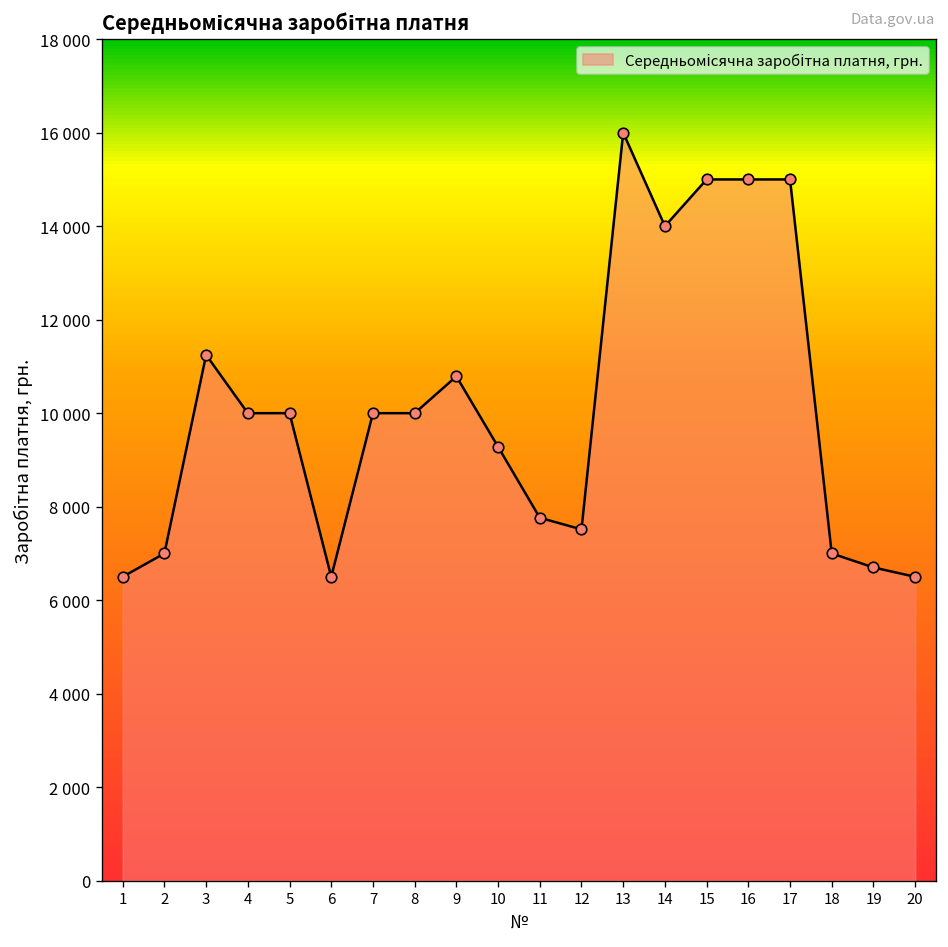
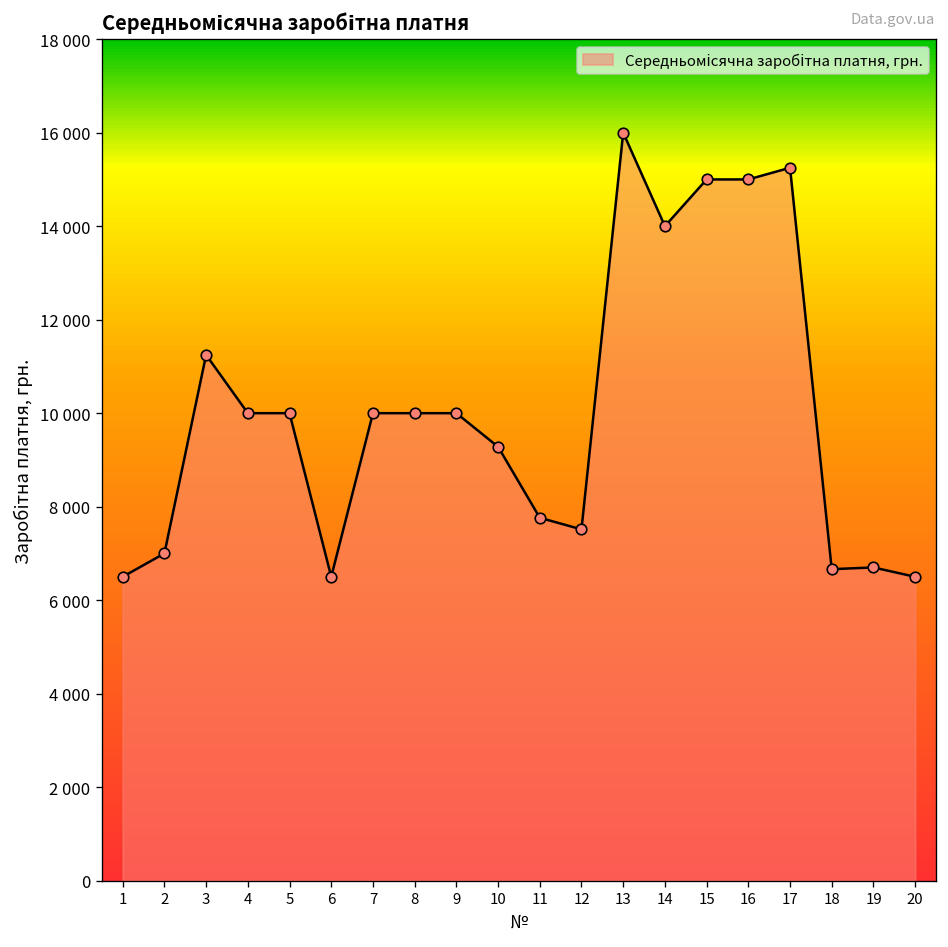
9: 10800 -> 10000
17: 15000 -> 15300
18: 7000 -> 6700
